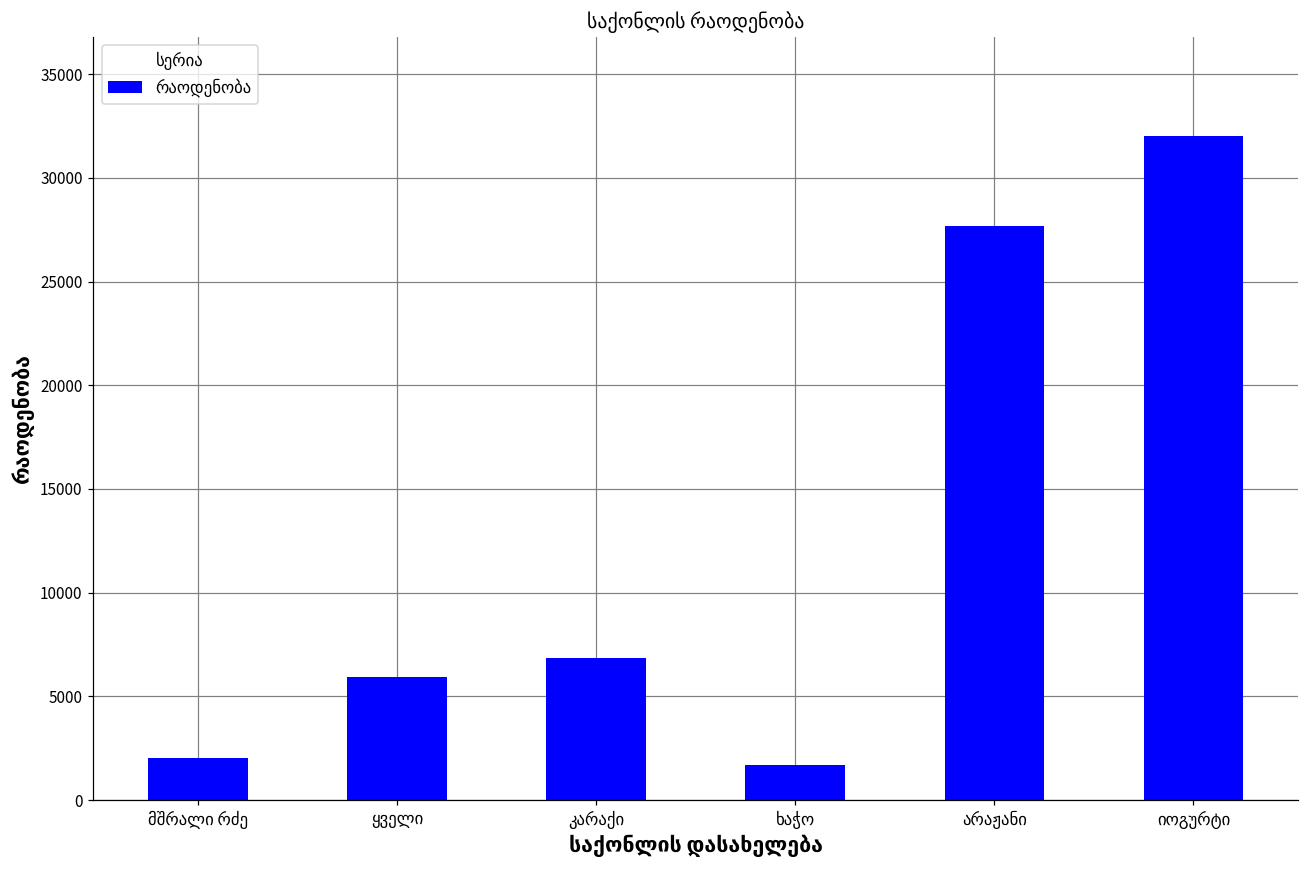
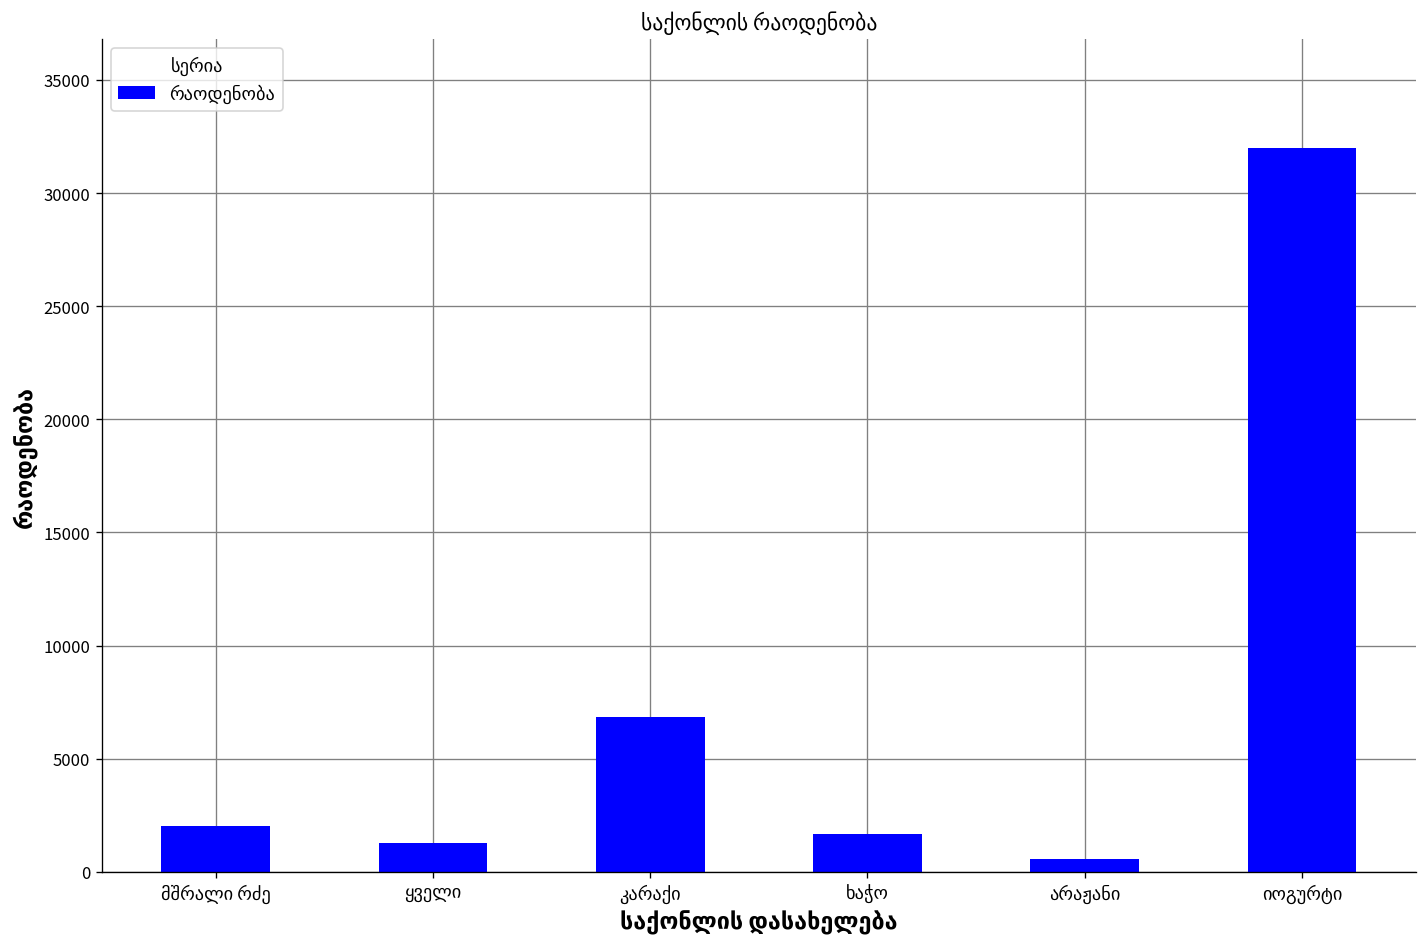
ყველი: 5900 -> 1300
არაჟანი: 27700 -> 600
